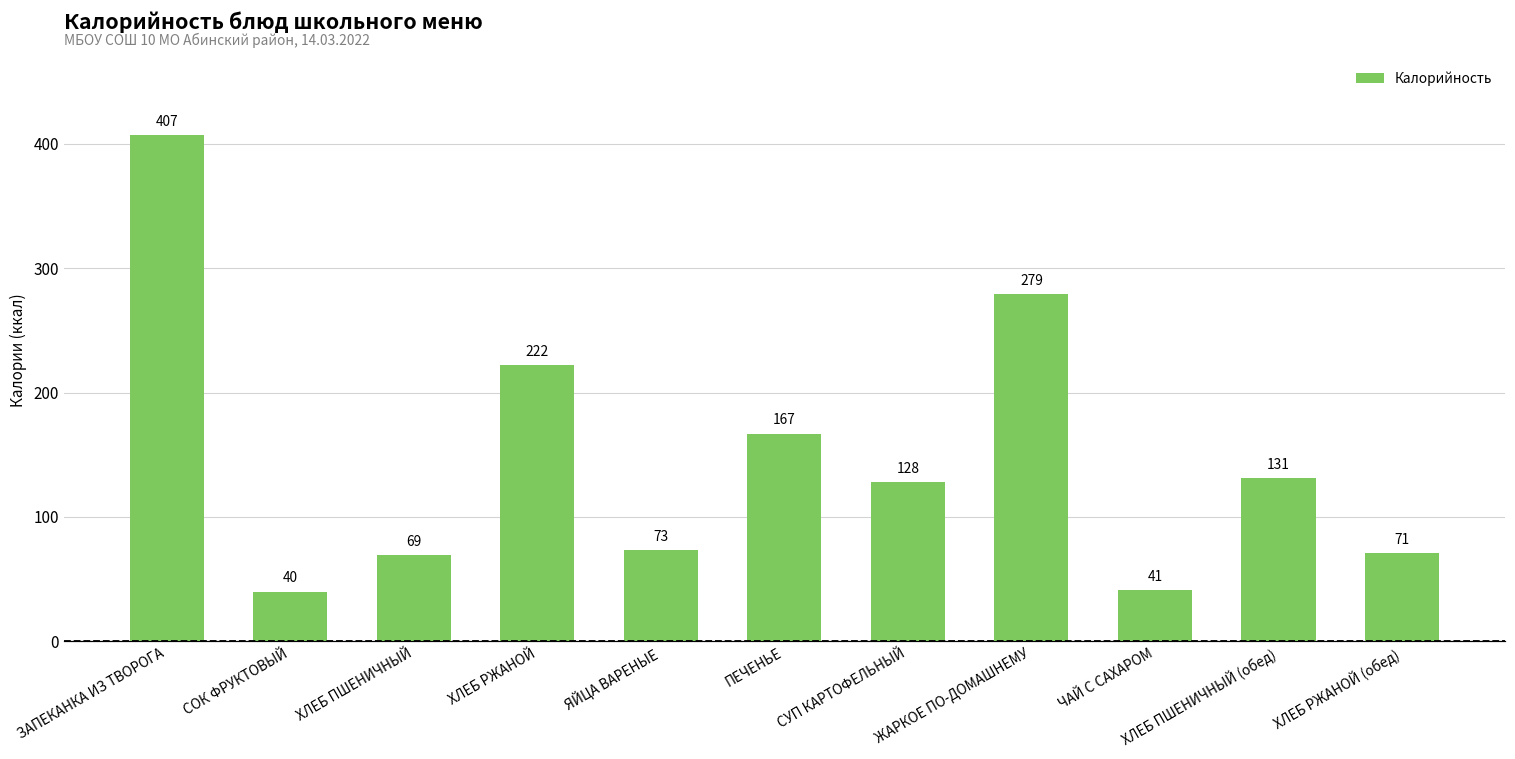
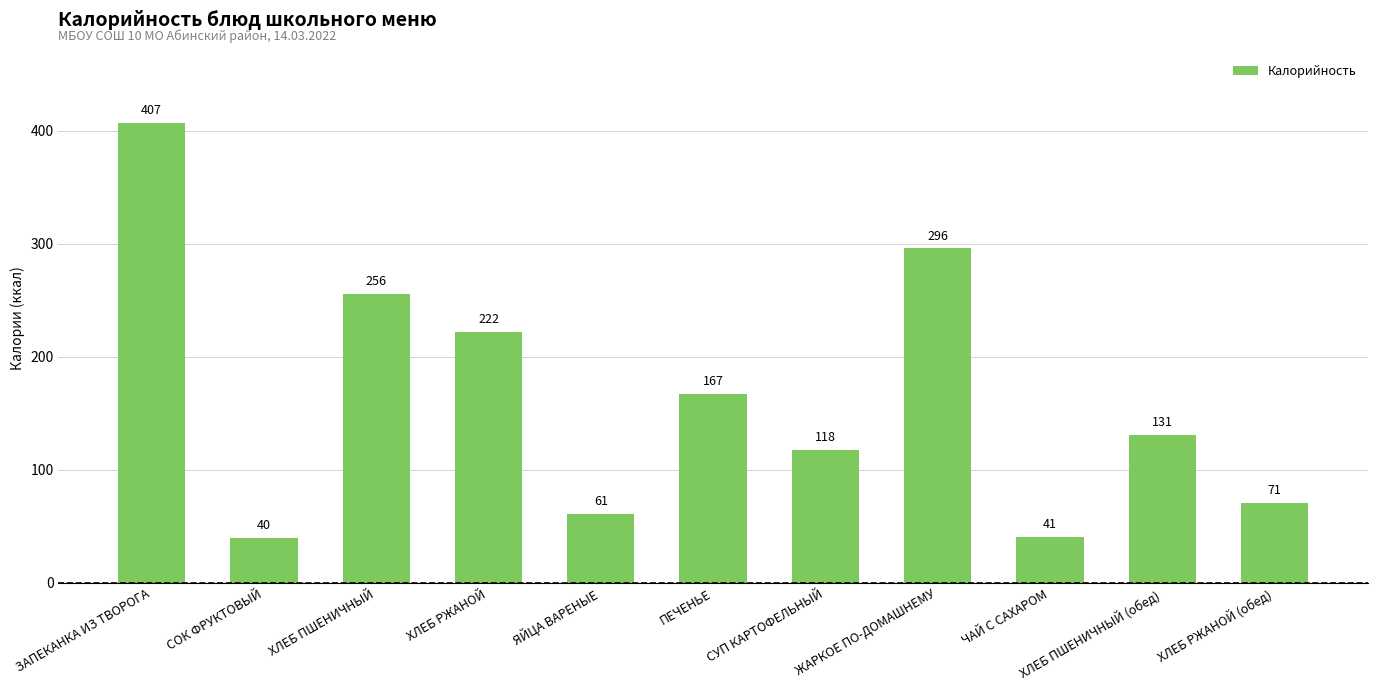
ХЛЕБ ПШЕНИЧНЫЙ: 69 -> 256
ЯЙЦА ВАРЕНЫЕ: 73 -> 61
СУП КАРТОФЕЛЬНЫЙ: 128 -> 118
ЖАРКОЕ ПО-ДОМАШНЕМУ: 279 -> 296
